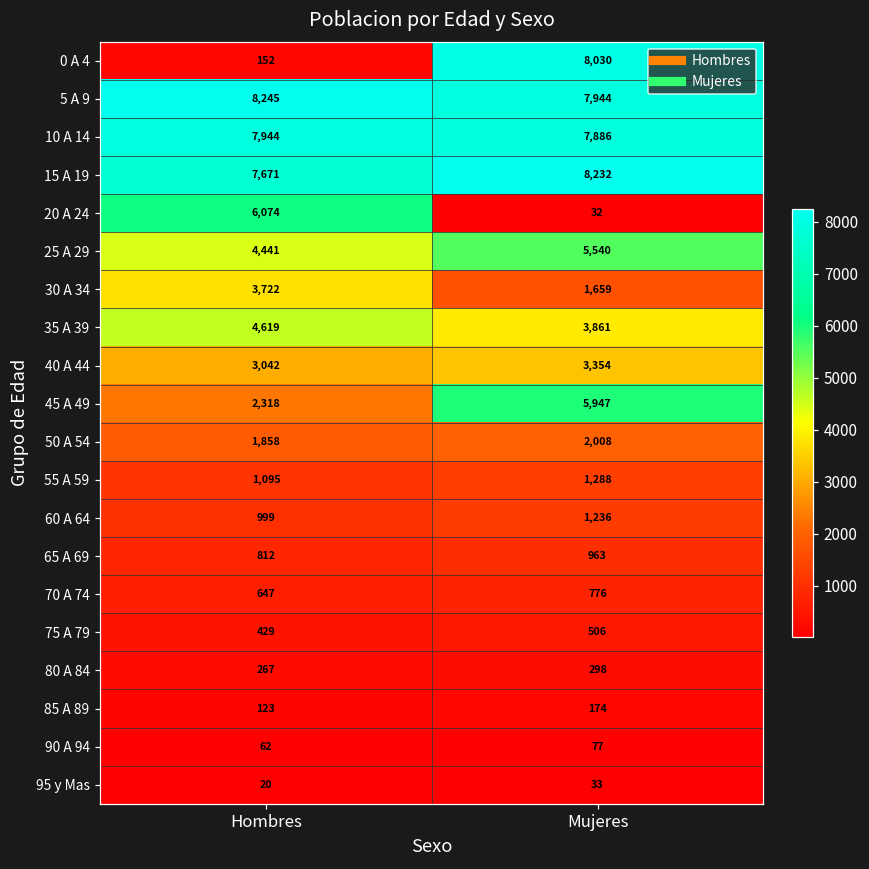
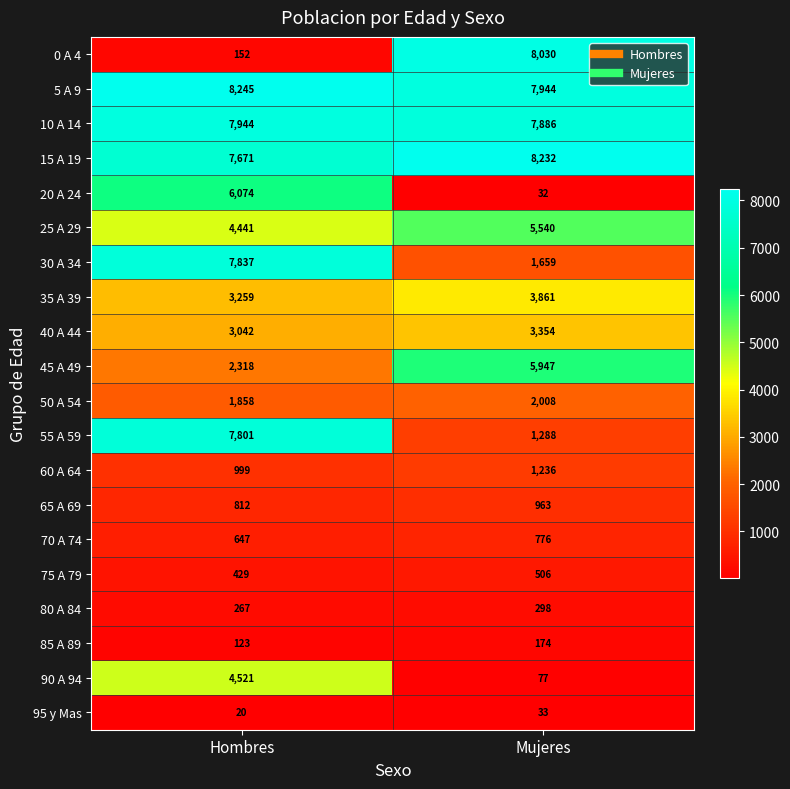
30 A 34, Hombres: 3,722 -> 7,837
35 A 39, Hombres: 4,619 -> 3,259
55 A 59, Hombres: 1,095 -> 7,801
90 A 94, Hombres: 62 -> 4,521
